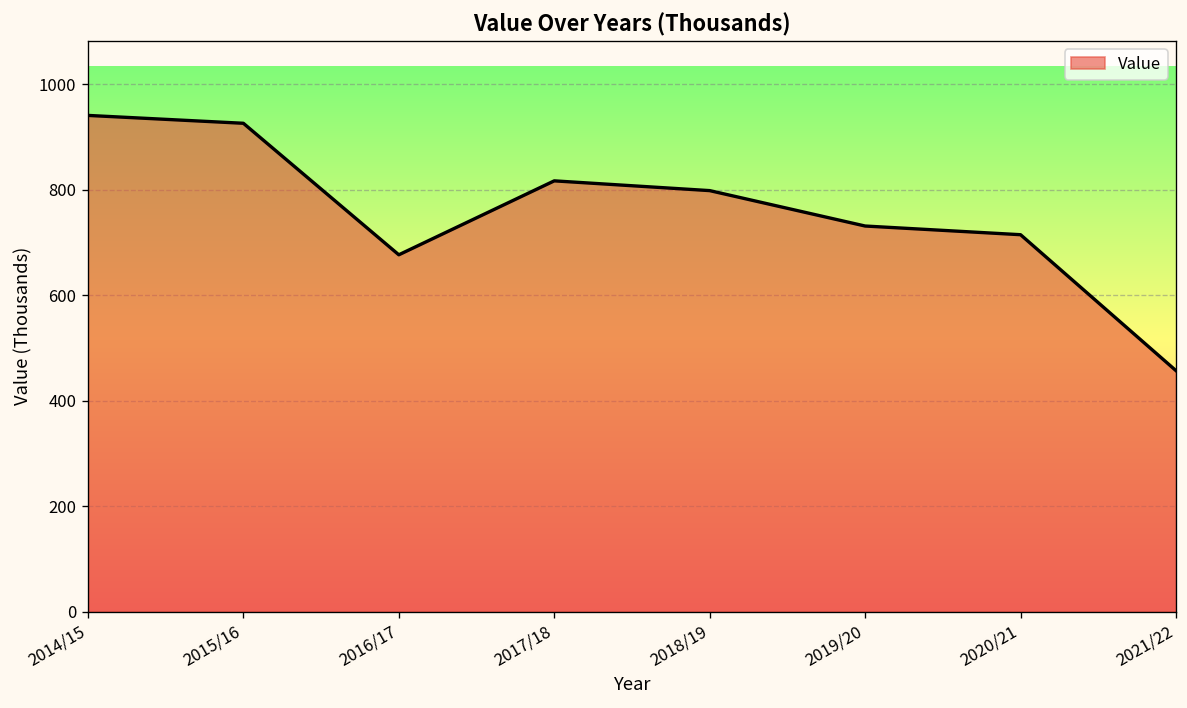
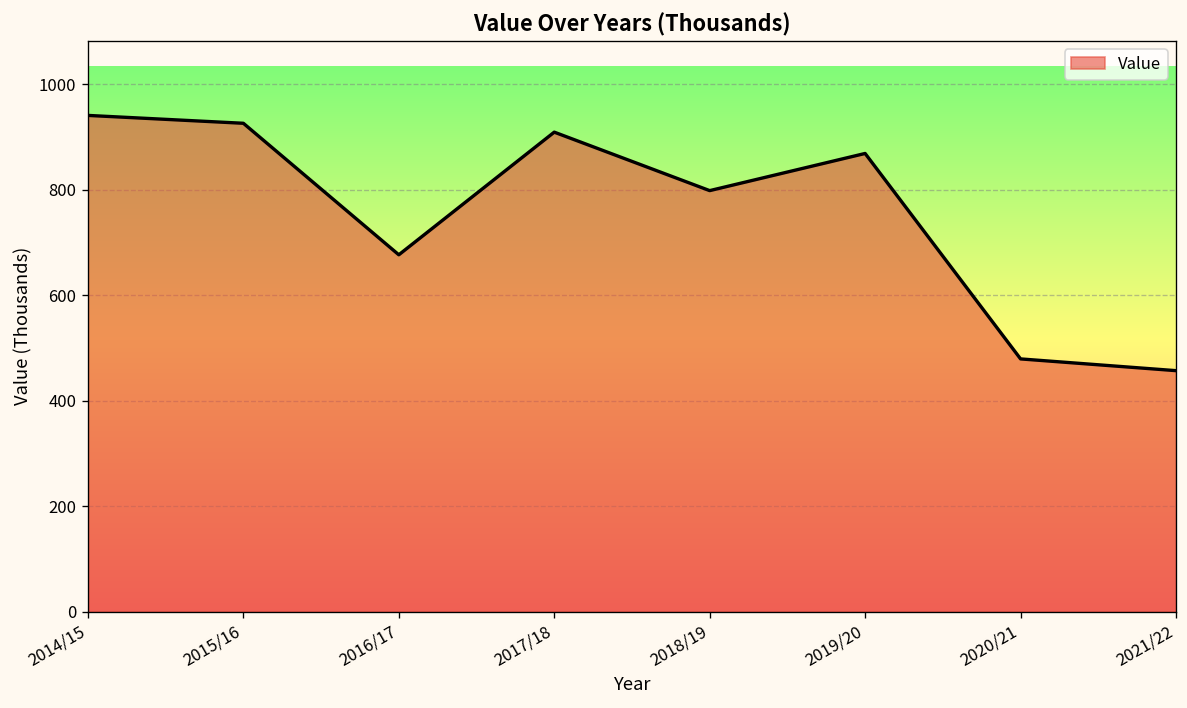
2017/18: 820 -> 910
2019/20: 730 -> 870
2020/21: 710 -> 480
